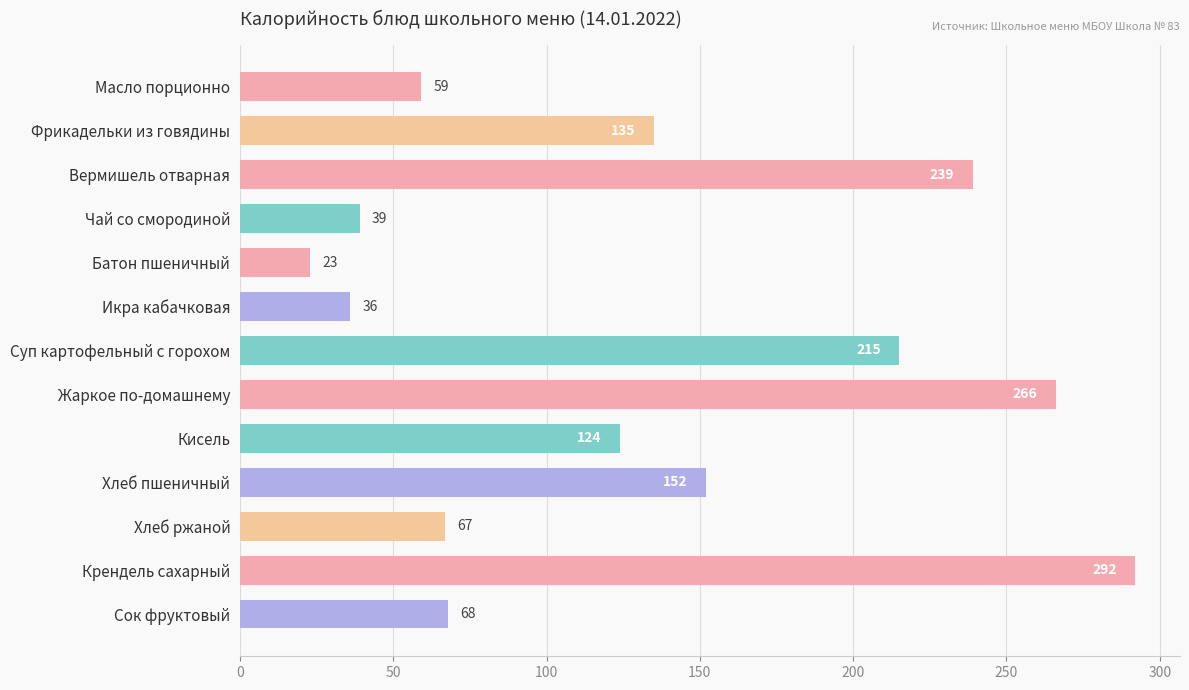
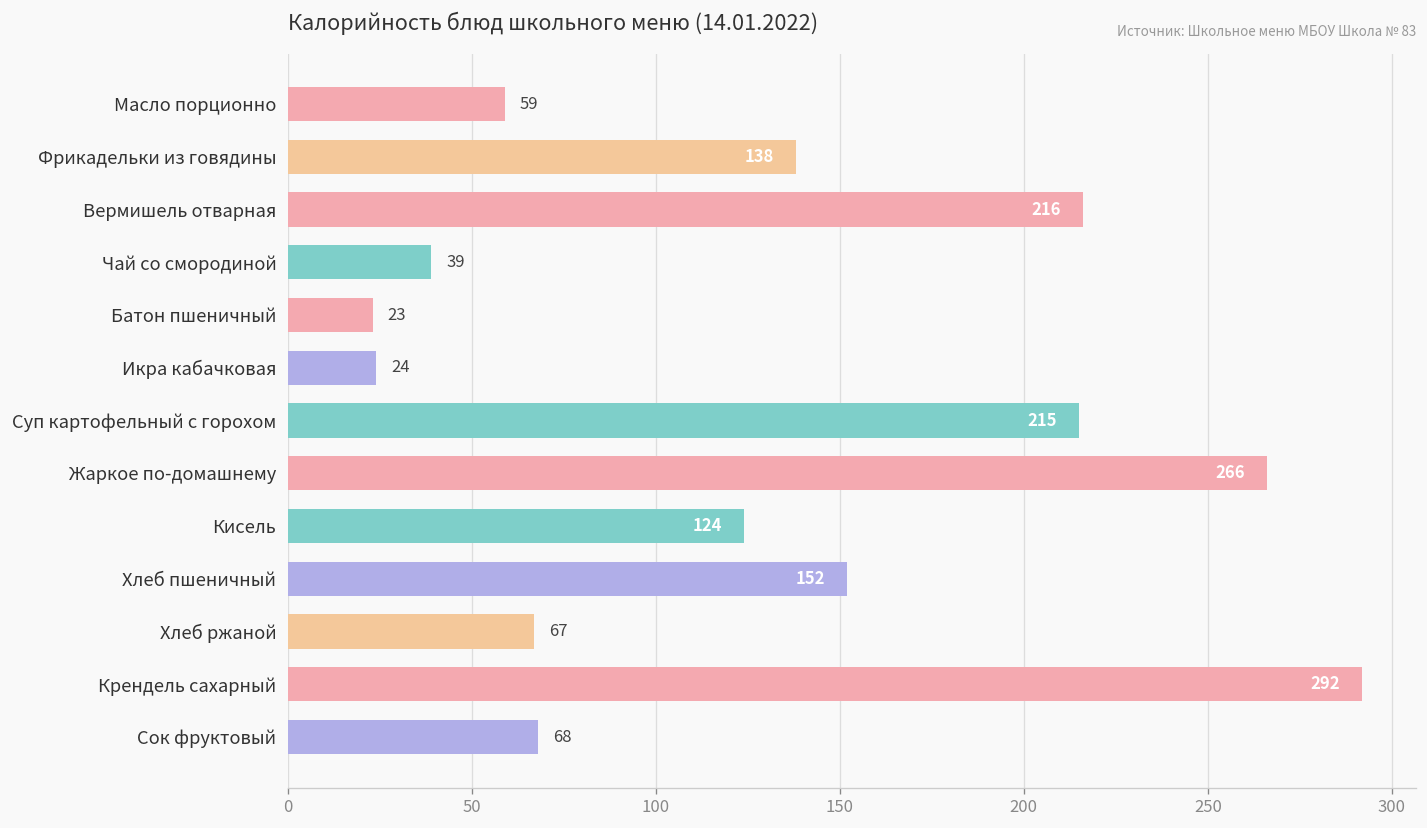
Фрикадельки из говядины: 135 -> 138
Вермишель отварная: 239 -> 216
Икра кабачковая: 36 -> 24
